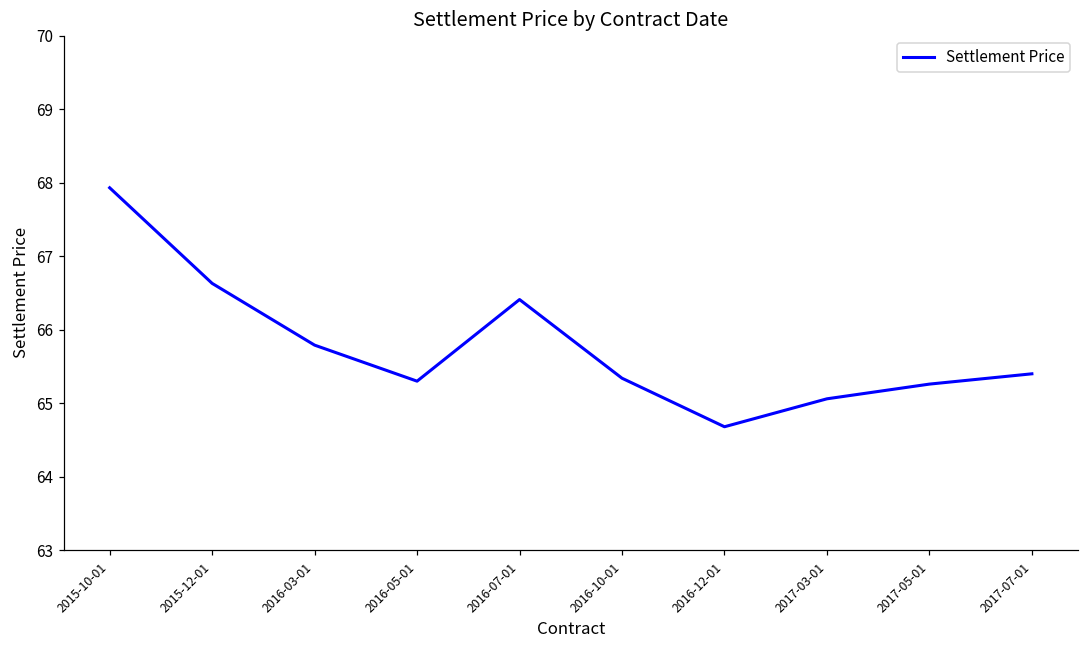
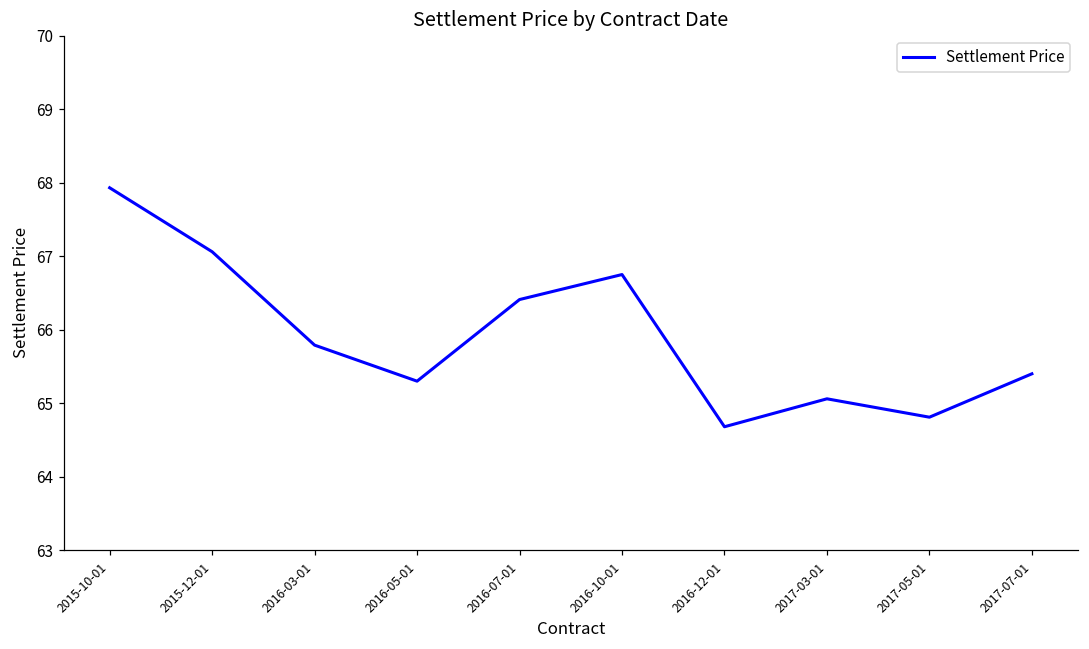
2015-12-01: 66.6 -> 67.1
2016-10-01: 65.3 -> 66.8
2017-05-01: 65.3 -> 64.8
